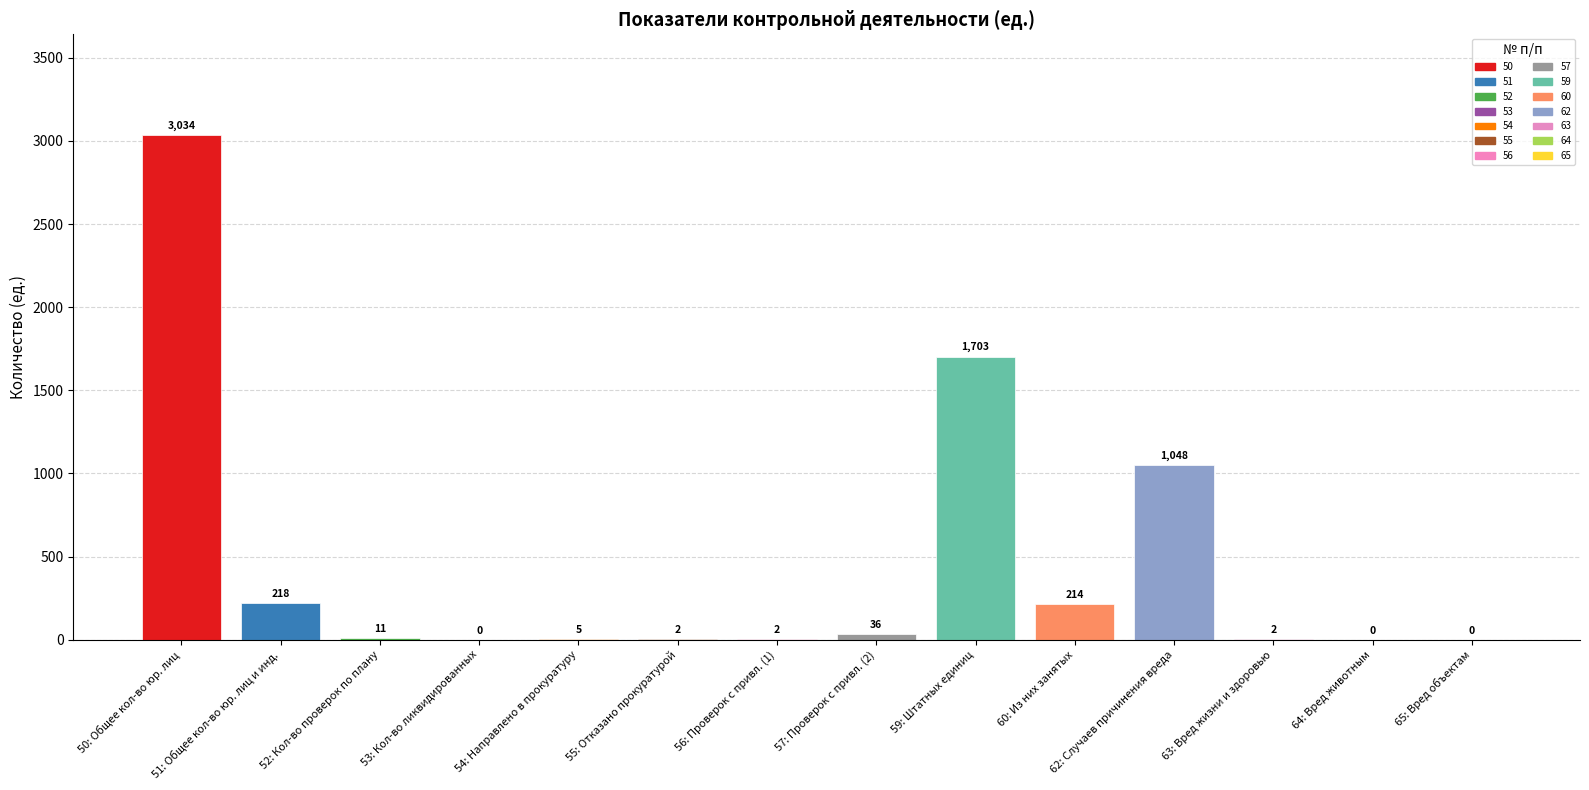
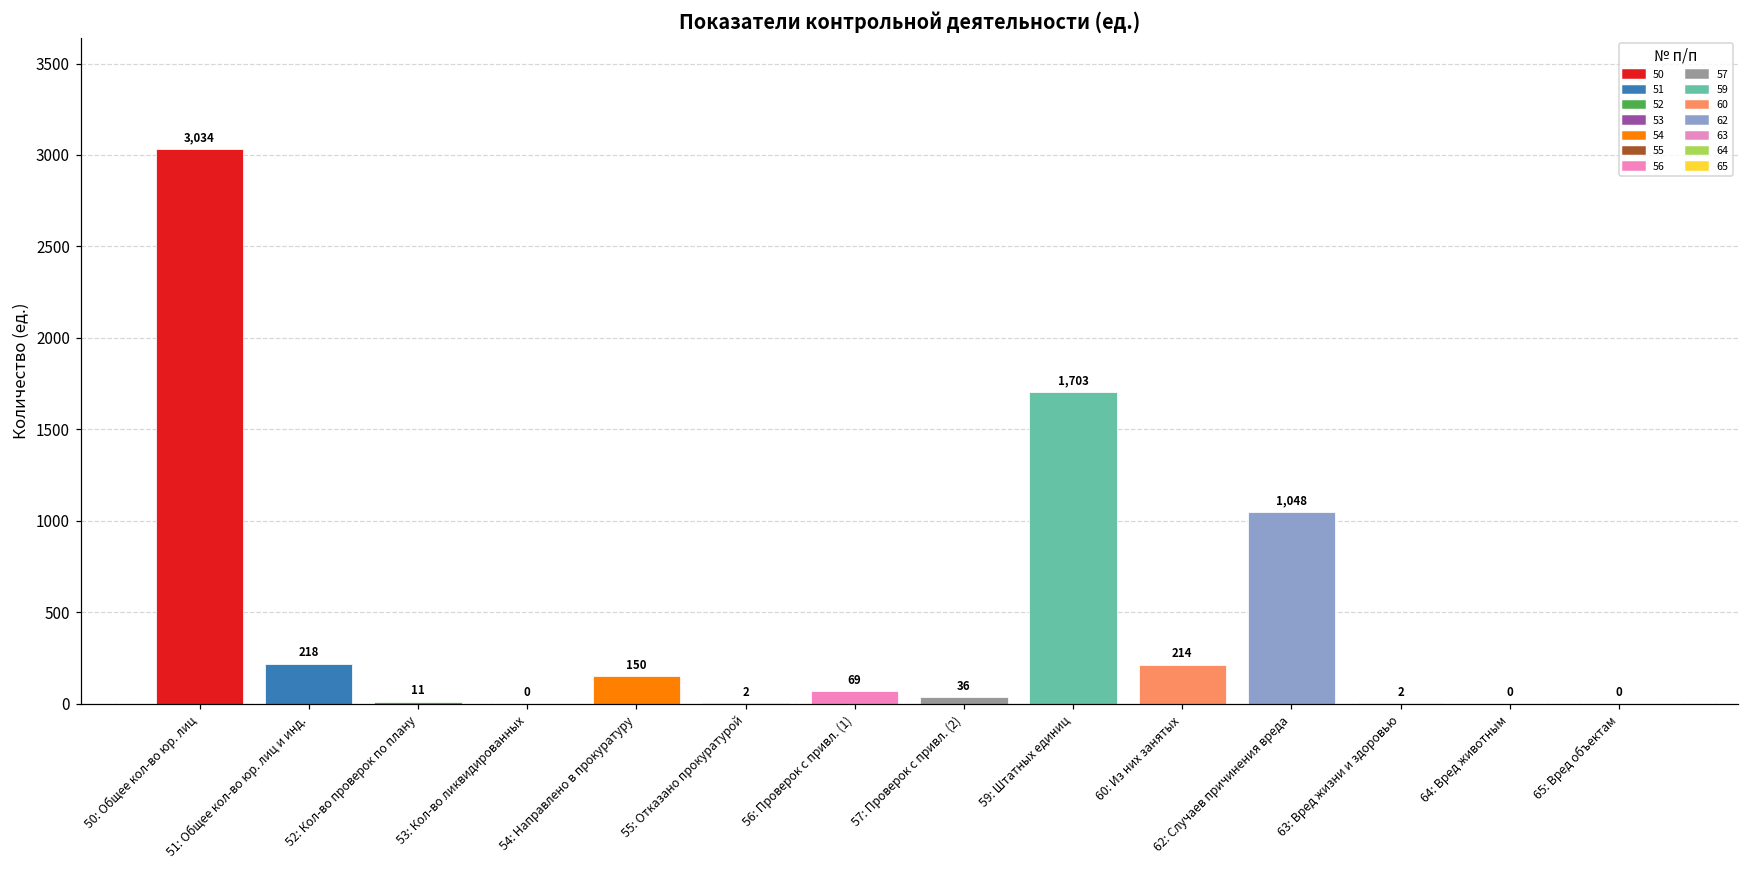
54: Направлено в прокуратуру: 5 -> 150
56: Проверок с привл. (1): 2 -> 69
